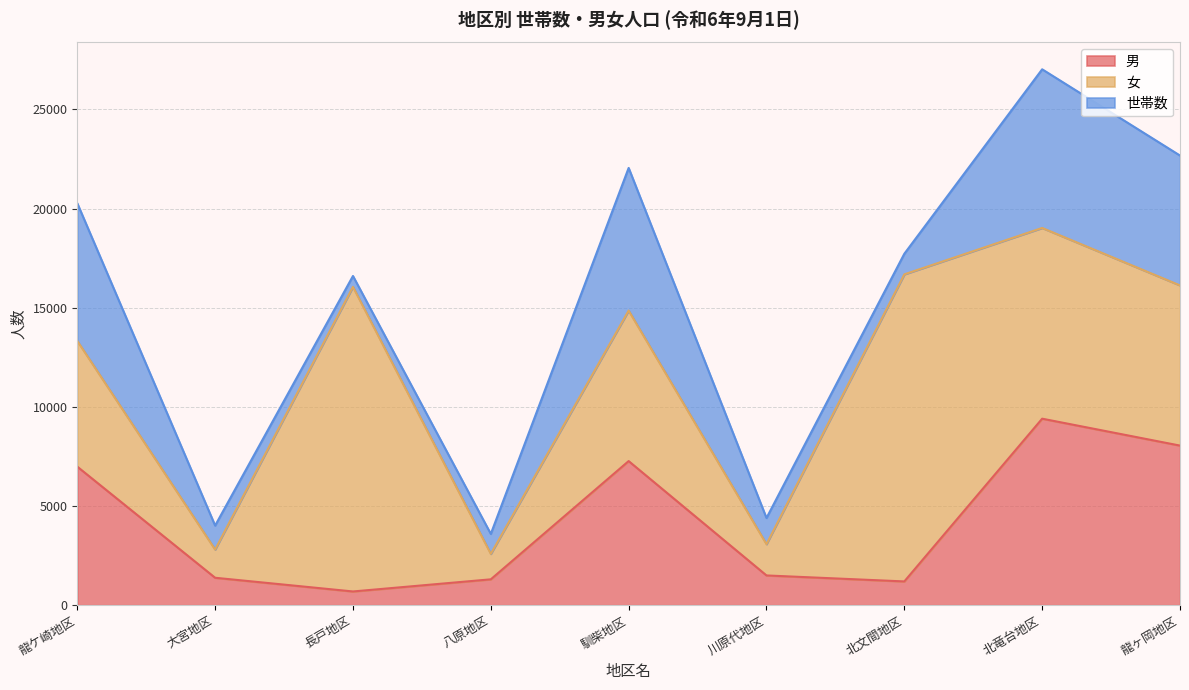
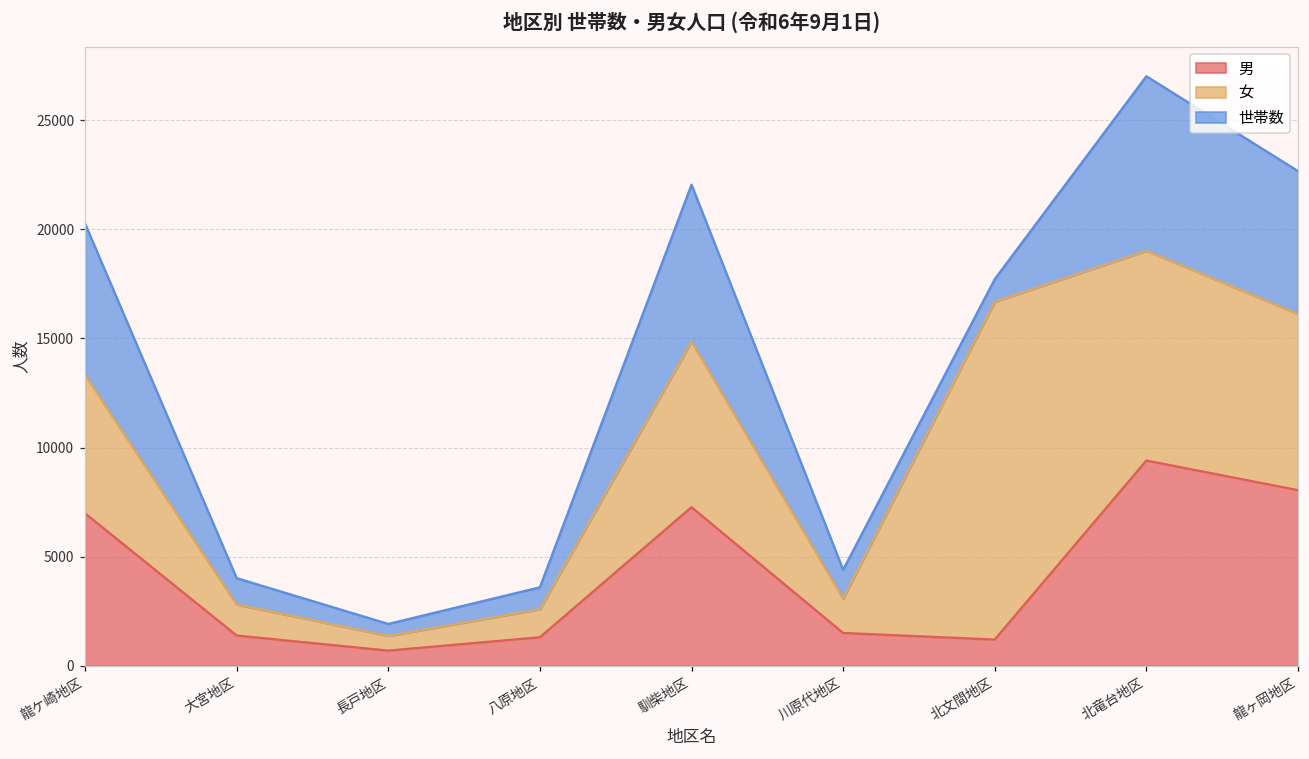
女, 長戸地区: 15400 -> 700
